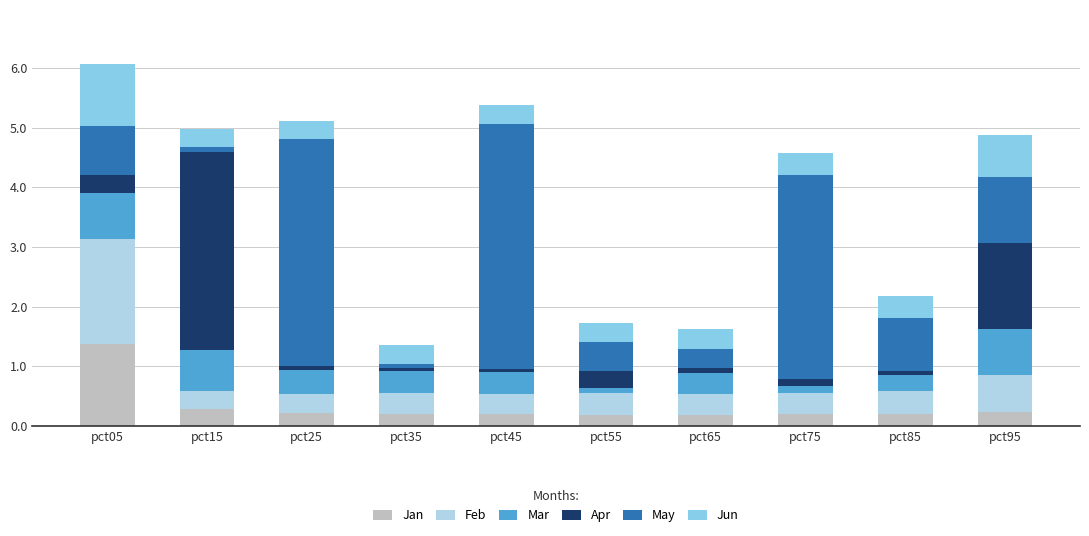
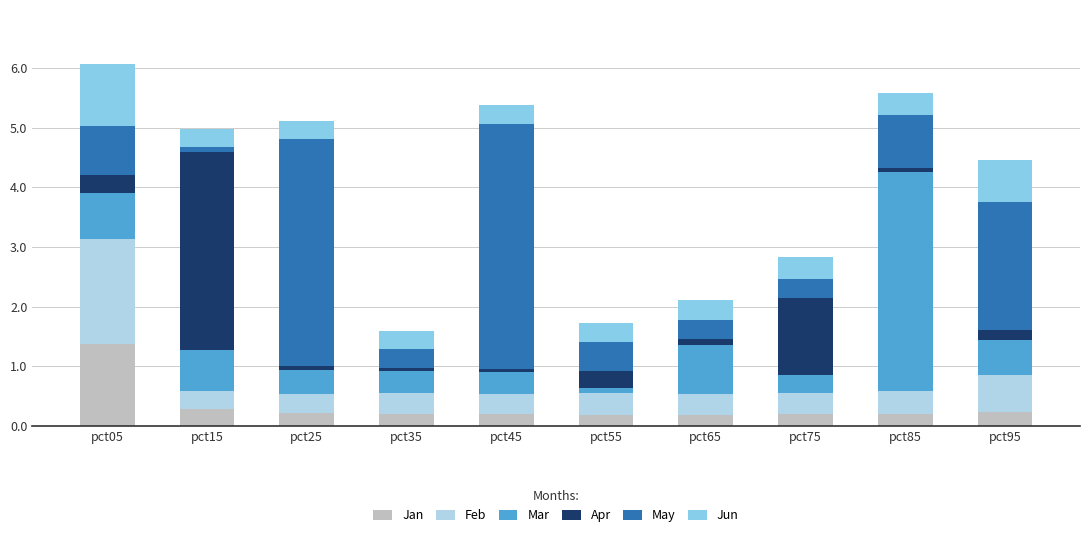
May, pct35: 0.1 -> 0.3
Mar, pct65: 0.4 -> 0.8
Mar, pct75: 0.1 -> 0.3
Apr, pct75: 0.1 -> 1.3
May, pct75: 3.4 -> 0.3
Mar, pct85: 0.3 -> 3.7
Mar, pct95: 0.8 -> 0.6
Apr, pct95: 1.5 -> 0.2
May, pct95: 1.1 -> 2.1
